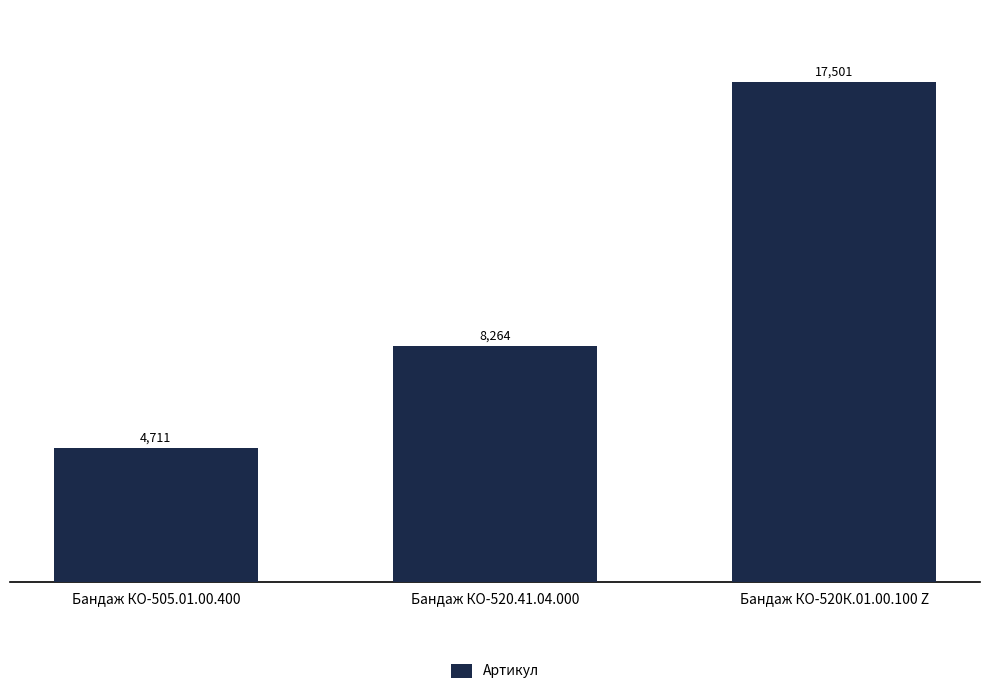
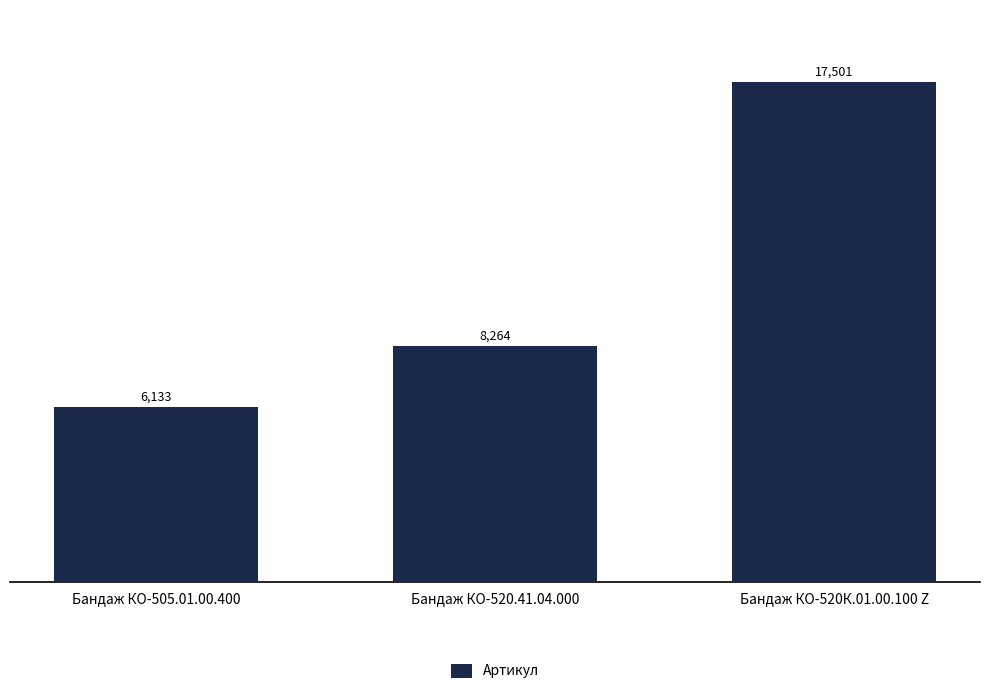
Бандаж КО-505.01.00.400: 4,711 -> 6,133
